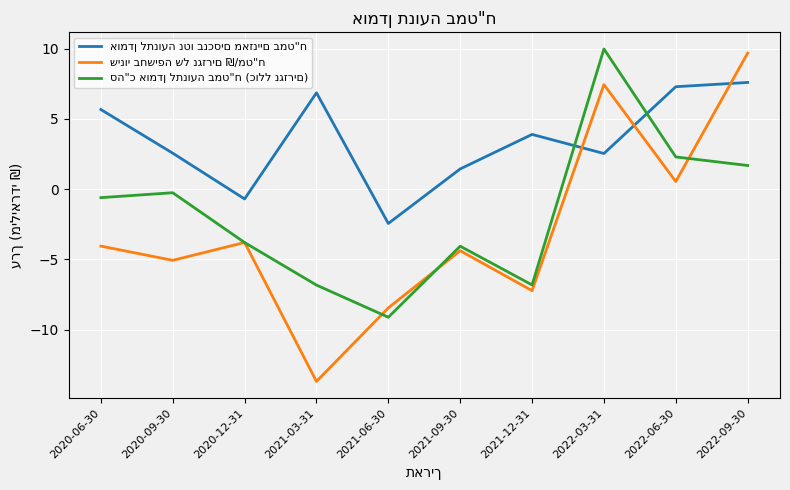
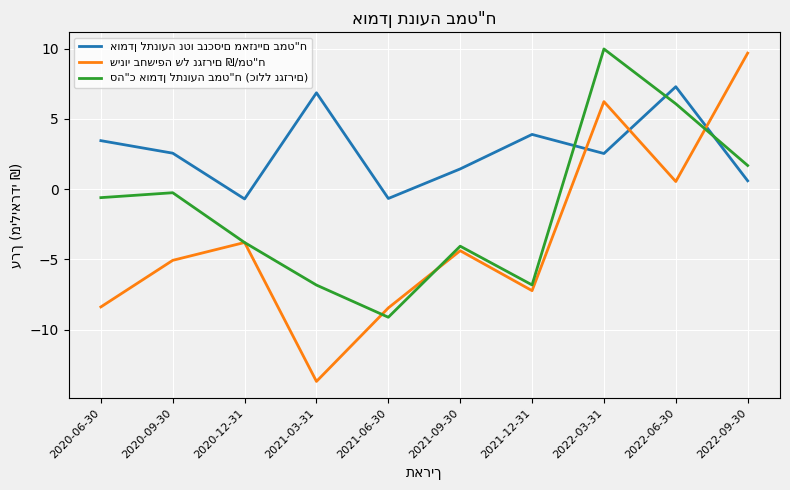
אומדן לתנועה נטו בנכסים מאזניים במט"ח, 2020-06-30: 5.7 -> 3.5
שינוי בחשיפה של נגזרים ₪/מט"ח, 2020-06-30: -4.1 -> -8.4
אומדן לתנועה נטו בנכסים מאזניים במט"ח, 2021-06-30: -2.4 -> -0.7
שינוי בחשיפה של נגזרים ₪/מט"ח, 2022-03-31: 7.4 -> 6.2
סה"כ אומדן לתנועה במט"ח (כולל נגזרים), 2022-06-30: 2.3 -> 6.1
אומדן לתנועה נטו בנכסים מאזניים במט"ח, 2022-09-30: 7.6 -> 0.6
